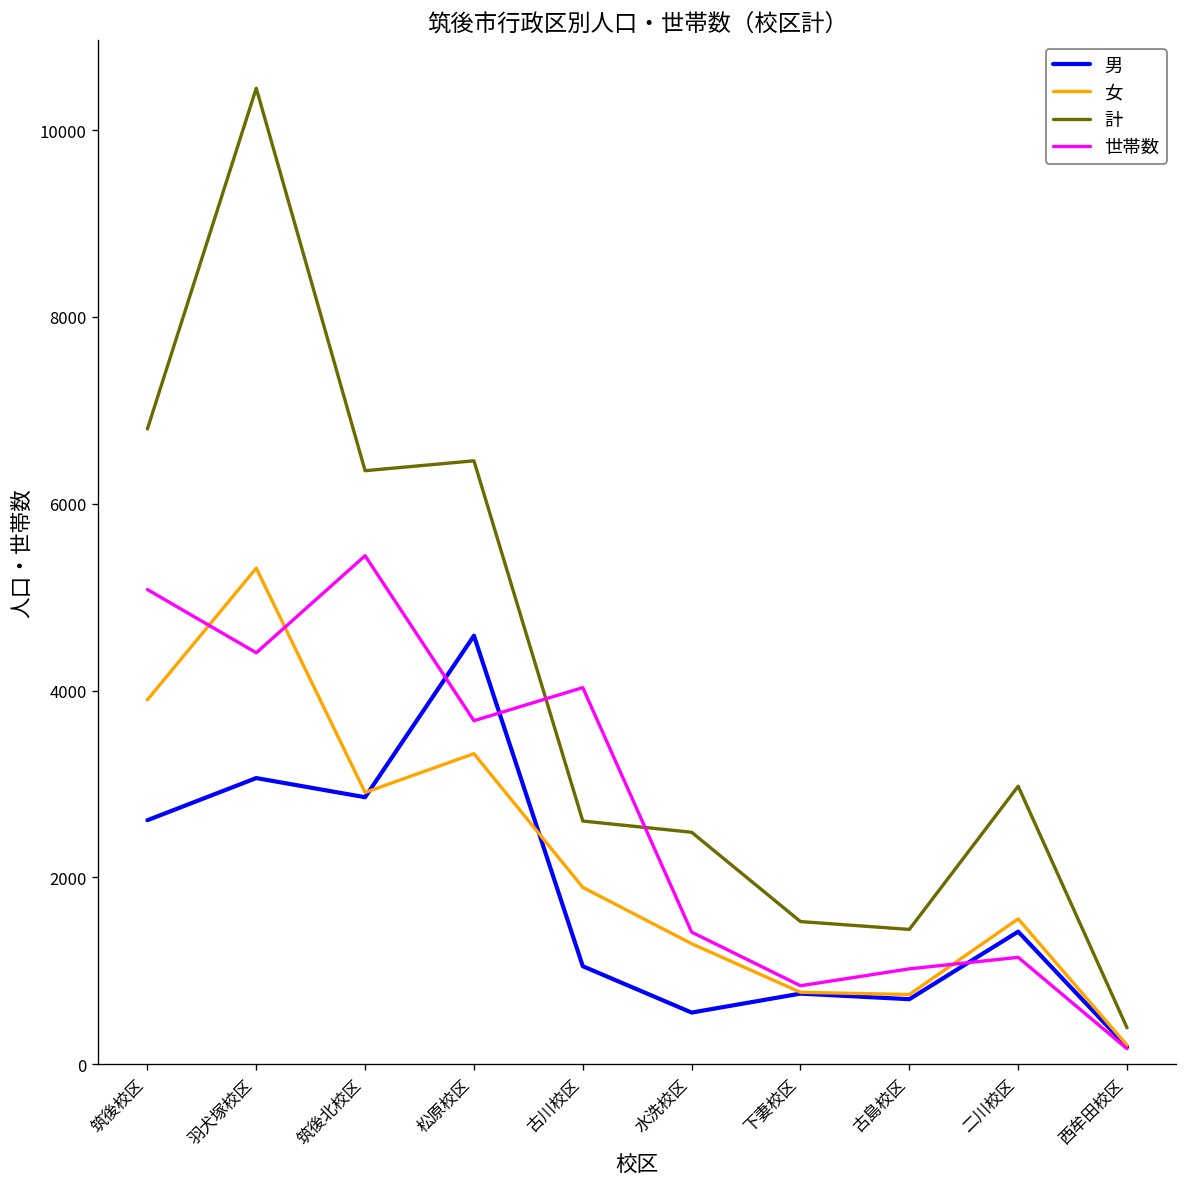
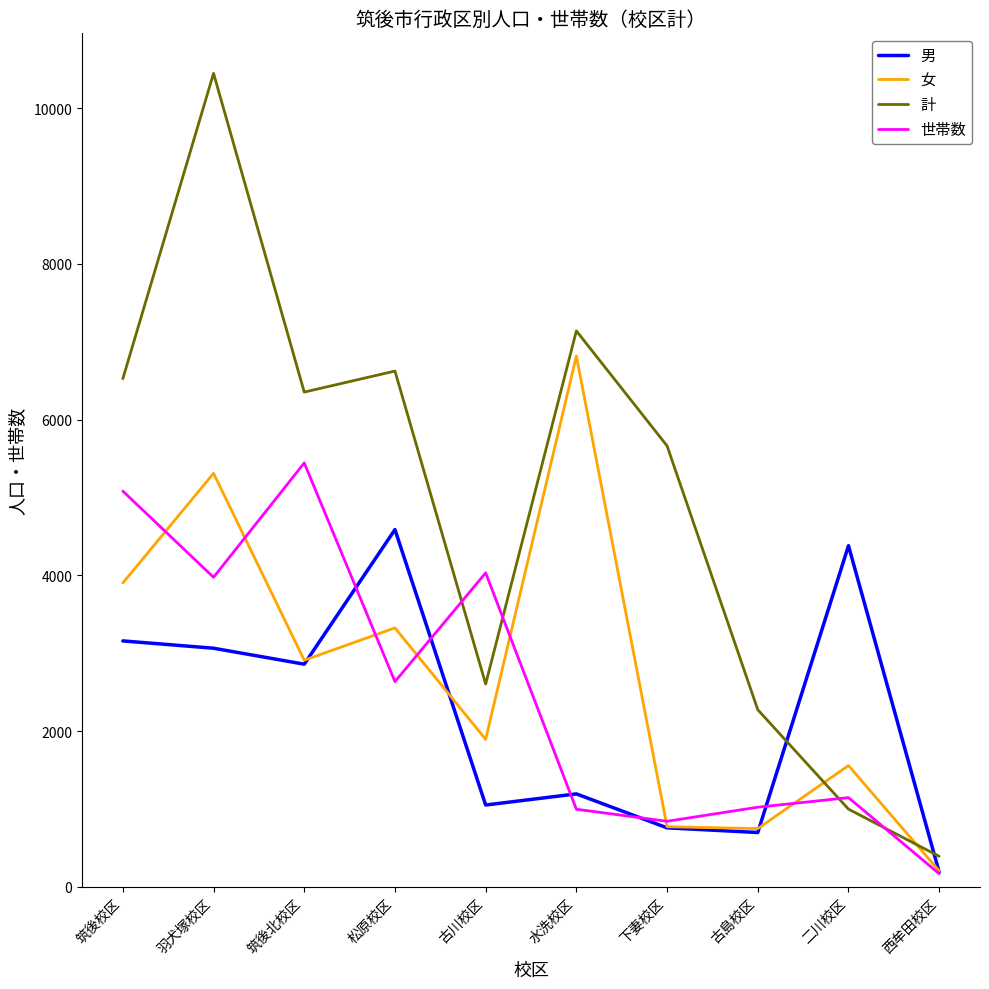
男, 筑後校区: 2600 -> 3200
計, 筑後校区: 6800 -> 6500
世帯数, 羽犬塚校区: 4400 -> 4000
計, 松原校区: 6500 -> 6600
世帯数, 松原校区: 3700 -> 2600
男, 水洗校区: 600 -> 1200
女, 水洗校区: 1300 -> 6800
計, 水洗校区: 2500 -> 7100
世帯数, 水洗校区: 1400 -> 1000
計, 下妻校区: 1500 -> 5700
計, 古島校区: 1400 -> 2300
男, 二川校区: 1400 -> 4400
計, 二川校区: 3000 -> 1000
